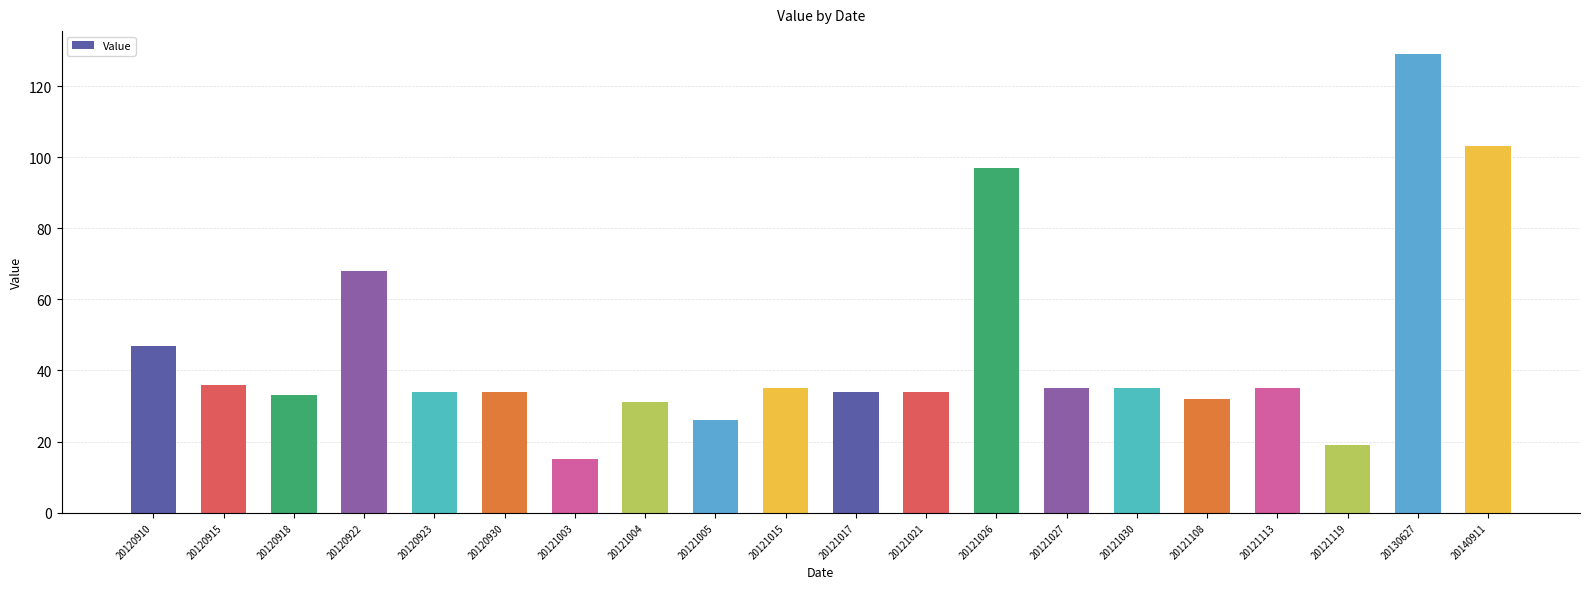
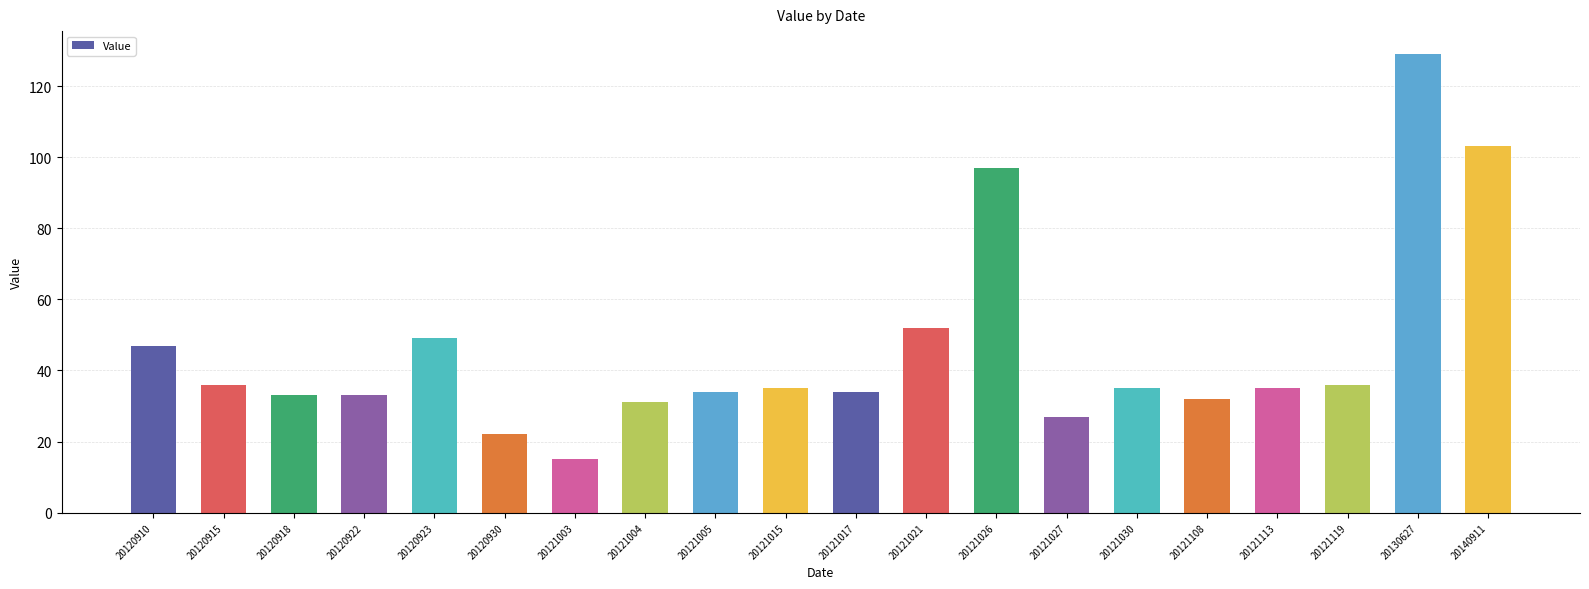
20120922: 68 -> 33
20120923: 34 -> 49
20120930: 34 -> 22
20121005: 26 -> 34
20121021: 34 -> 52
20121027: 35 -> 27
20121119: 19 -> 36
